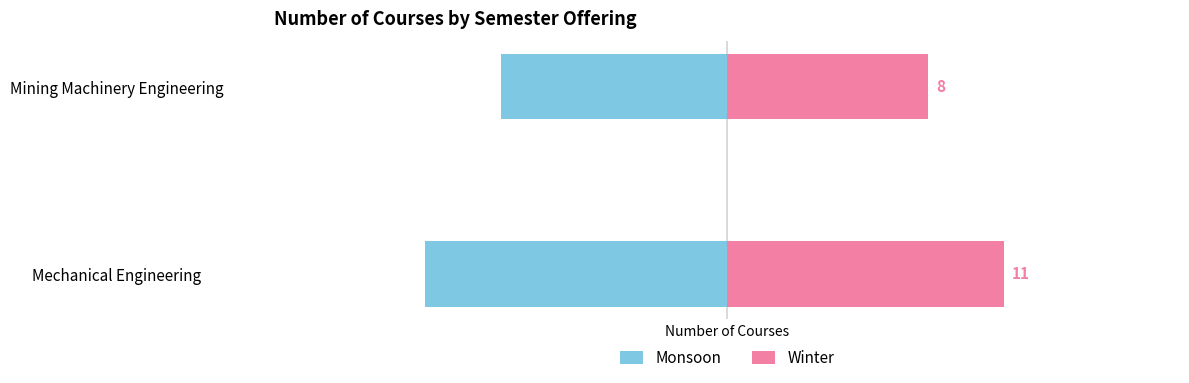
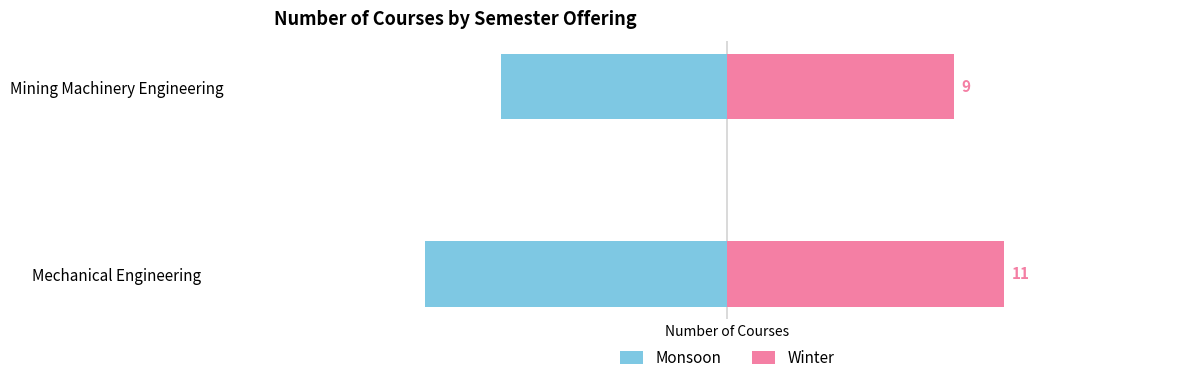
Winter, Mining Machinery Engineering: 8 -> 9
